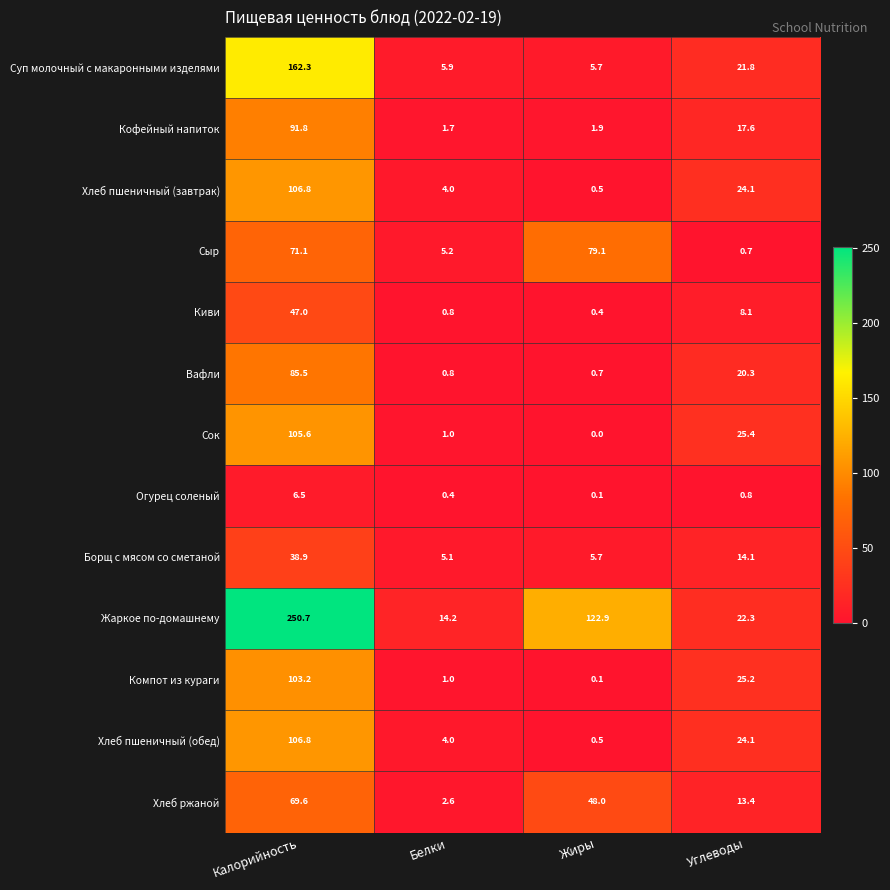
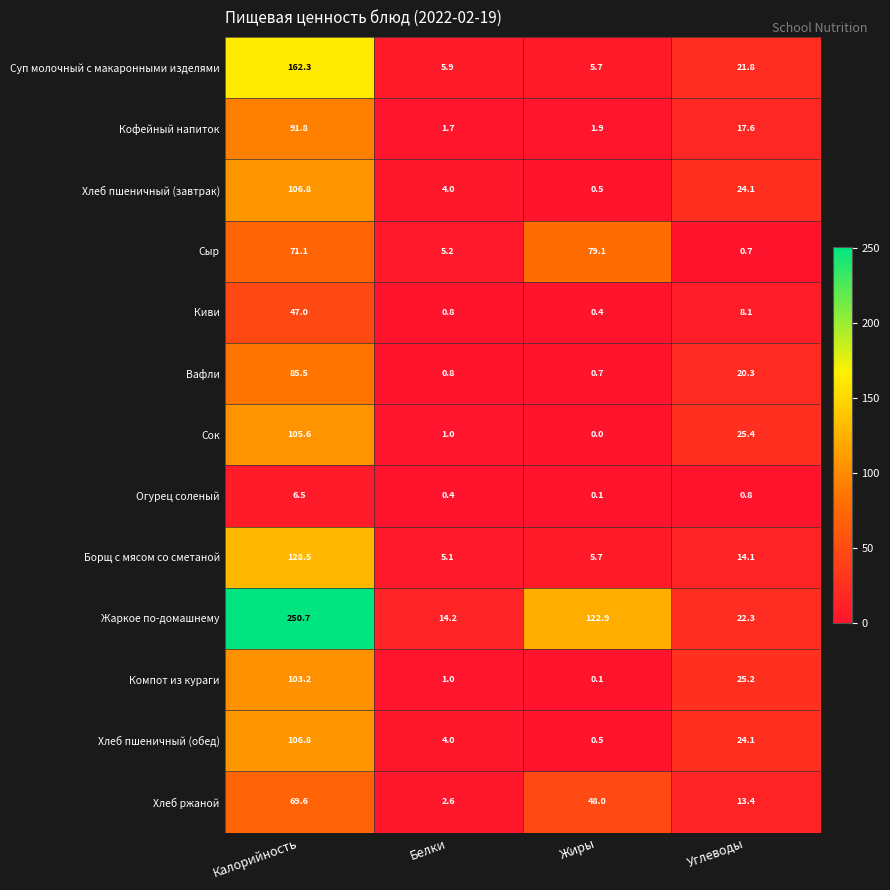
Борщ с мясом со сметаной, Калорийность: 38.9 -> 128.5
